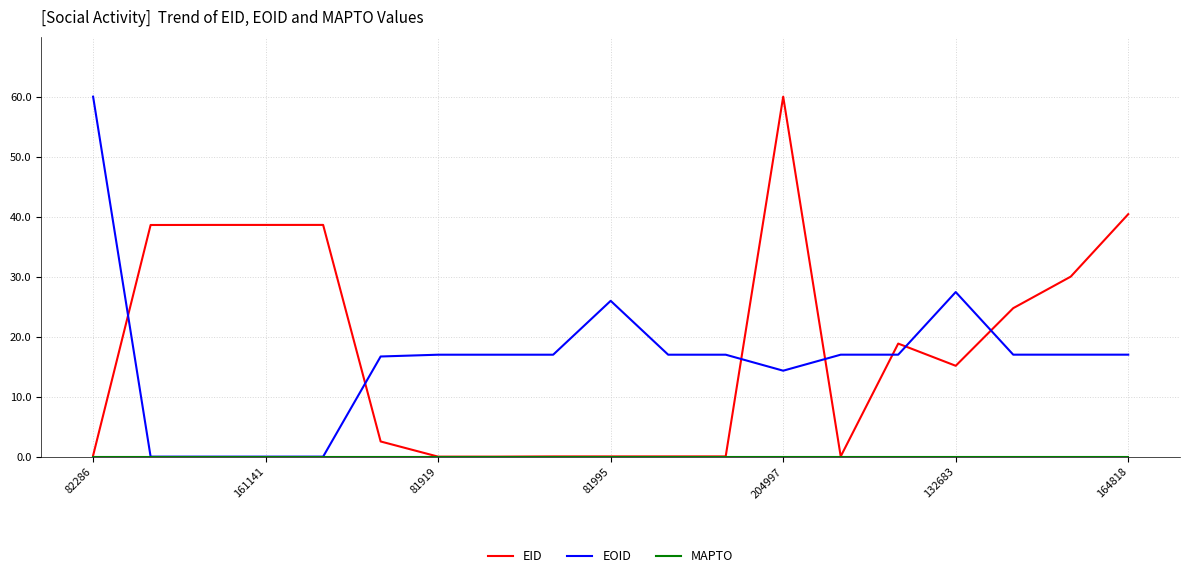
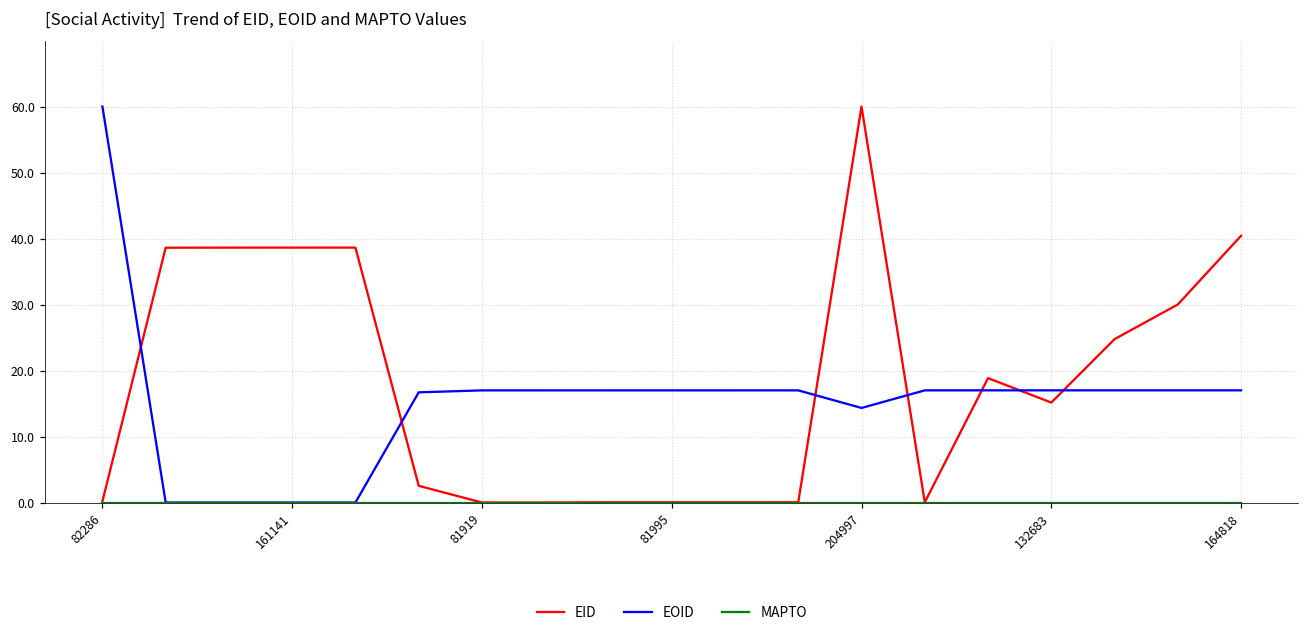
EOID, 81995: 26 -> 17
EOID, 132683: 27 -> 17
